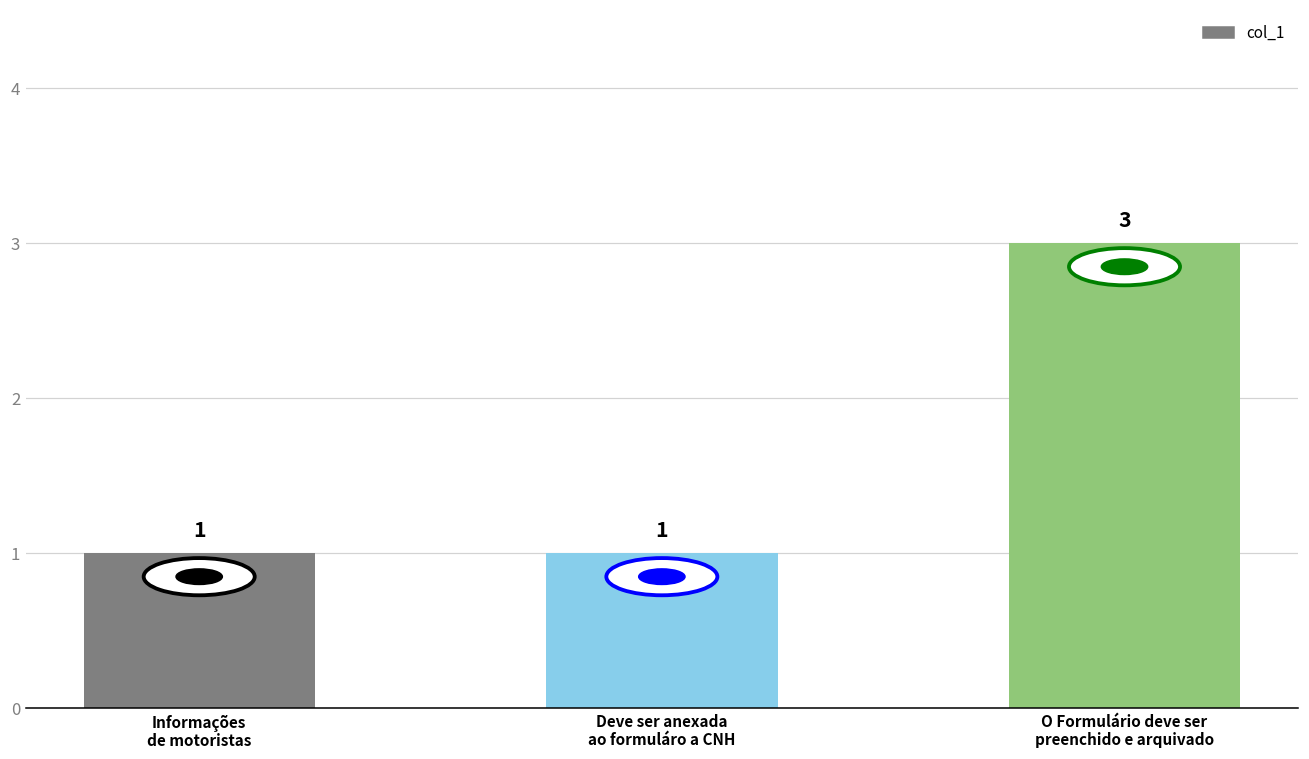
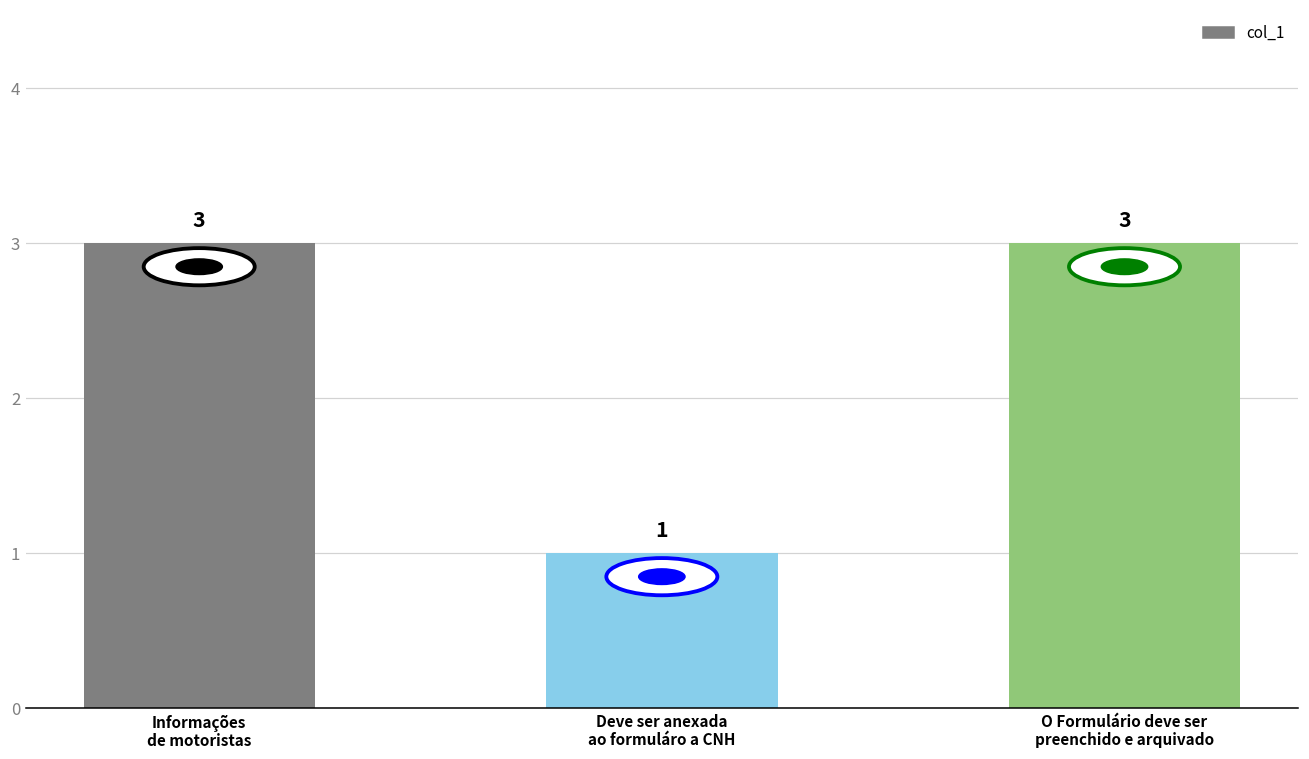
Informações de motoristas: 1 -> 3
